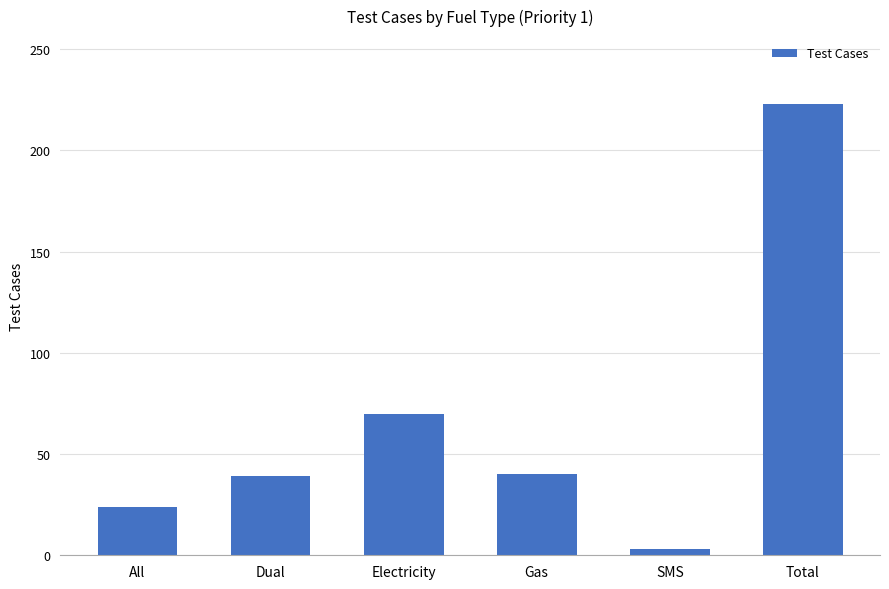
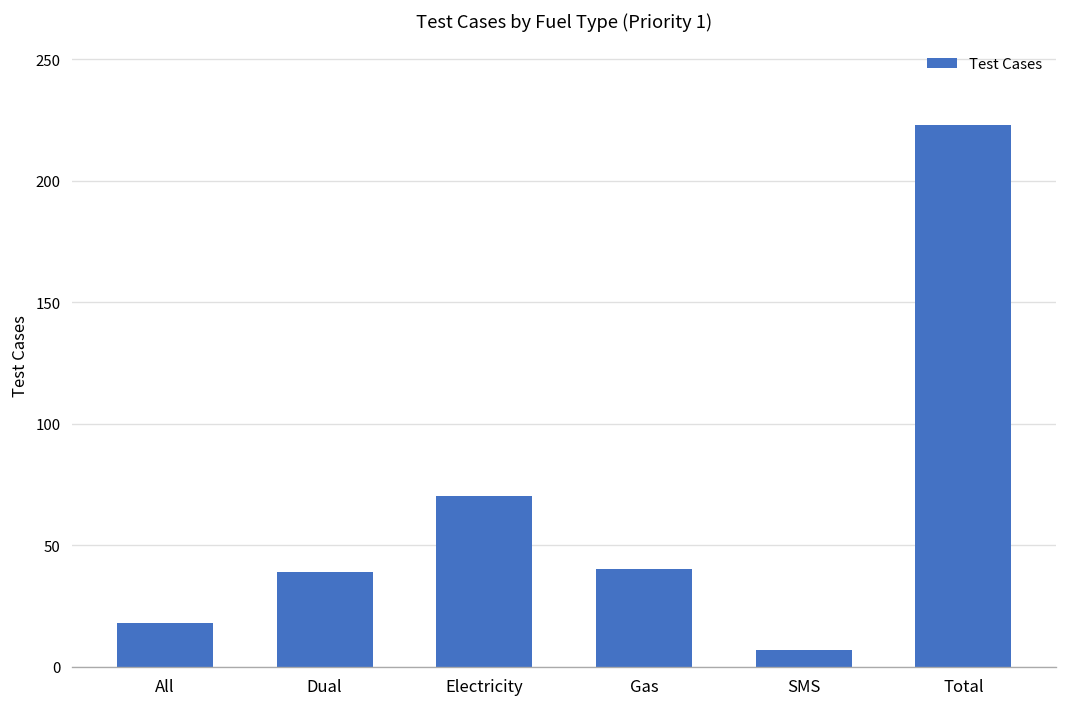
All: 24 -> 18
SMS: 3 -> 7
